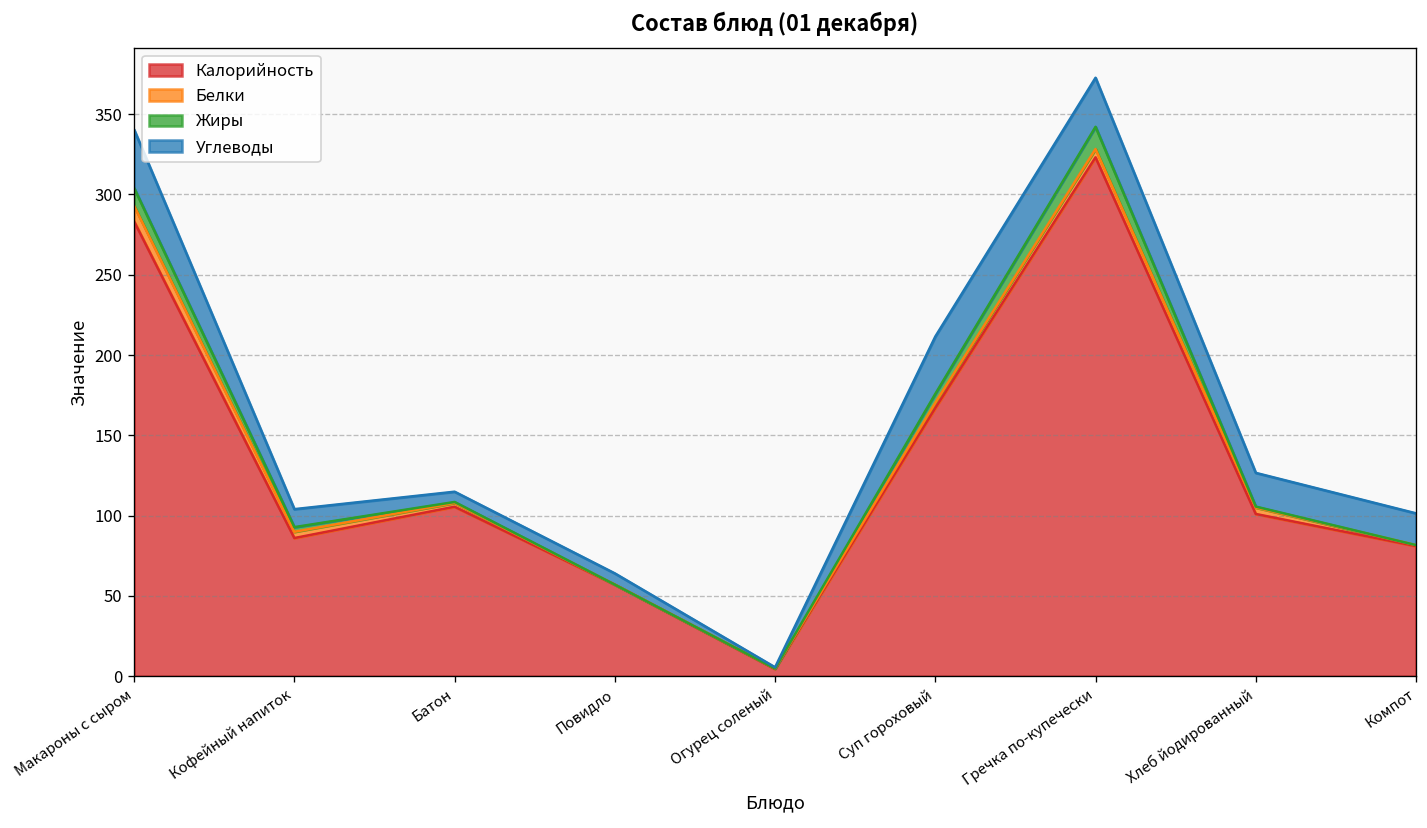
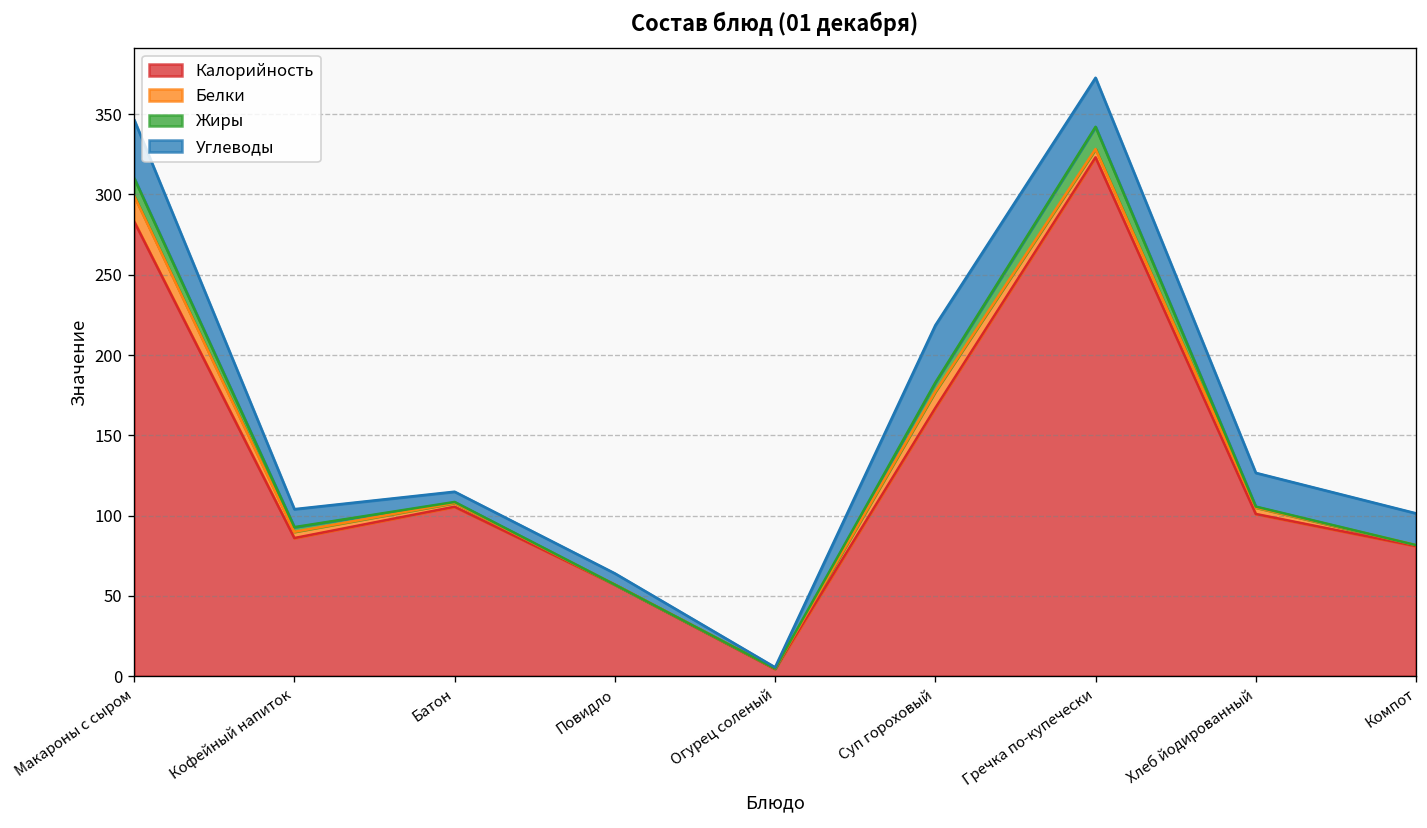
Белки, Макароны с сыром: 10 -> 16
Белки, Суп гороховый: 3 -> 10
